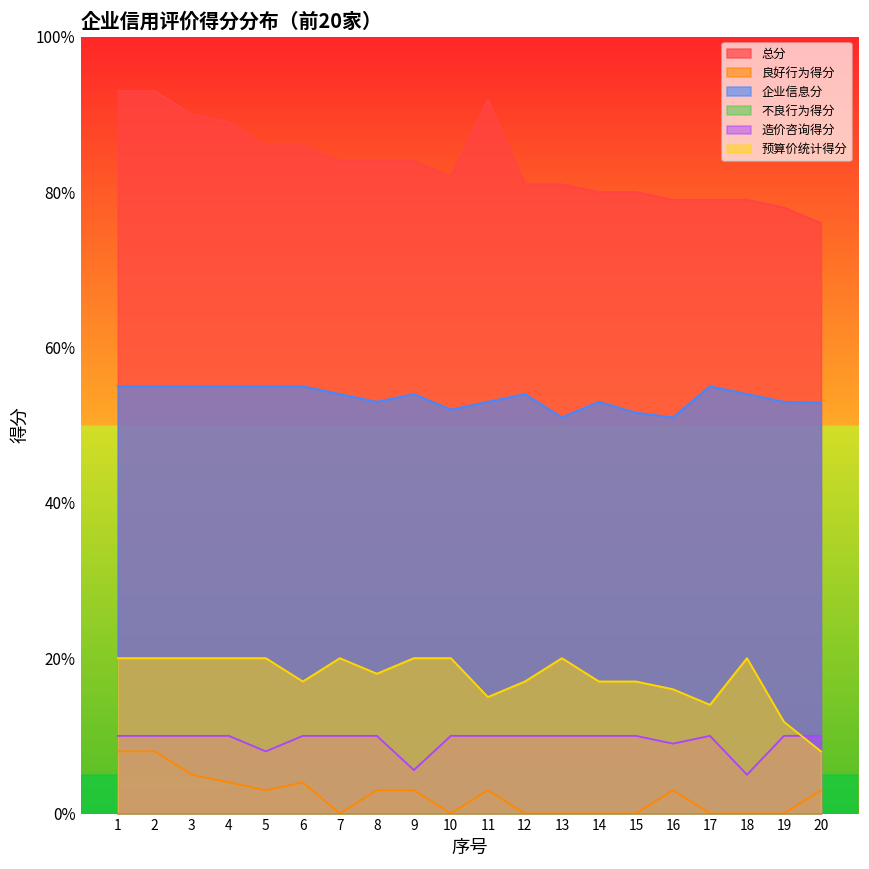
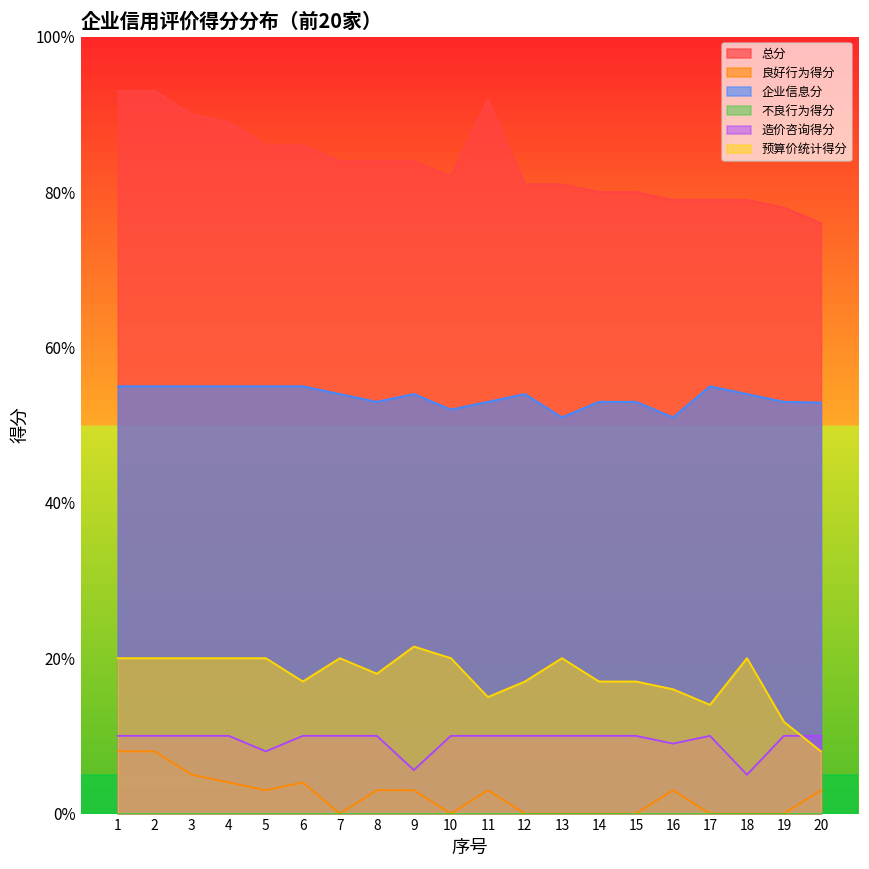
预算价统计得分, 9: 20% -> 22%
企业信息分, 15: 52% -> 53%
